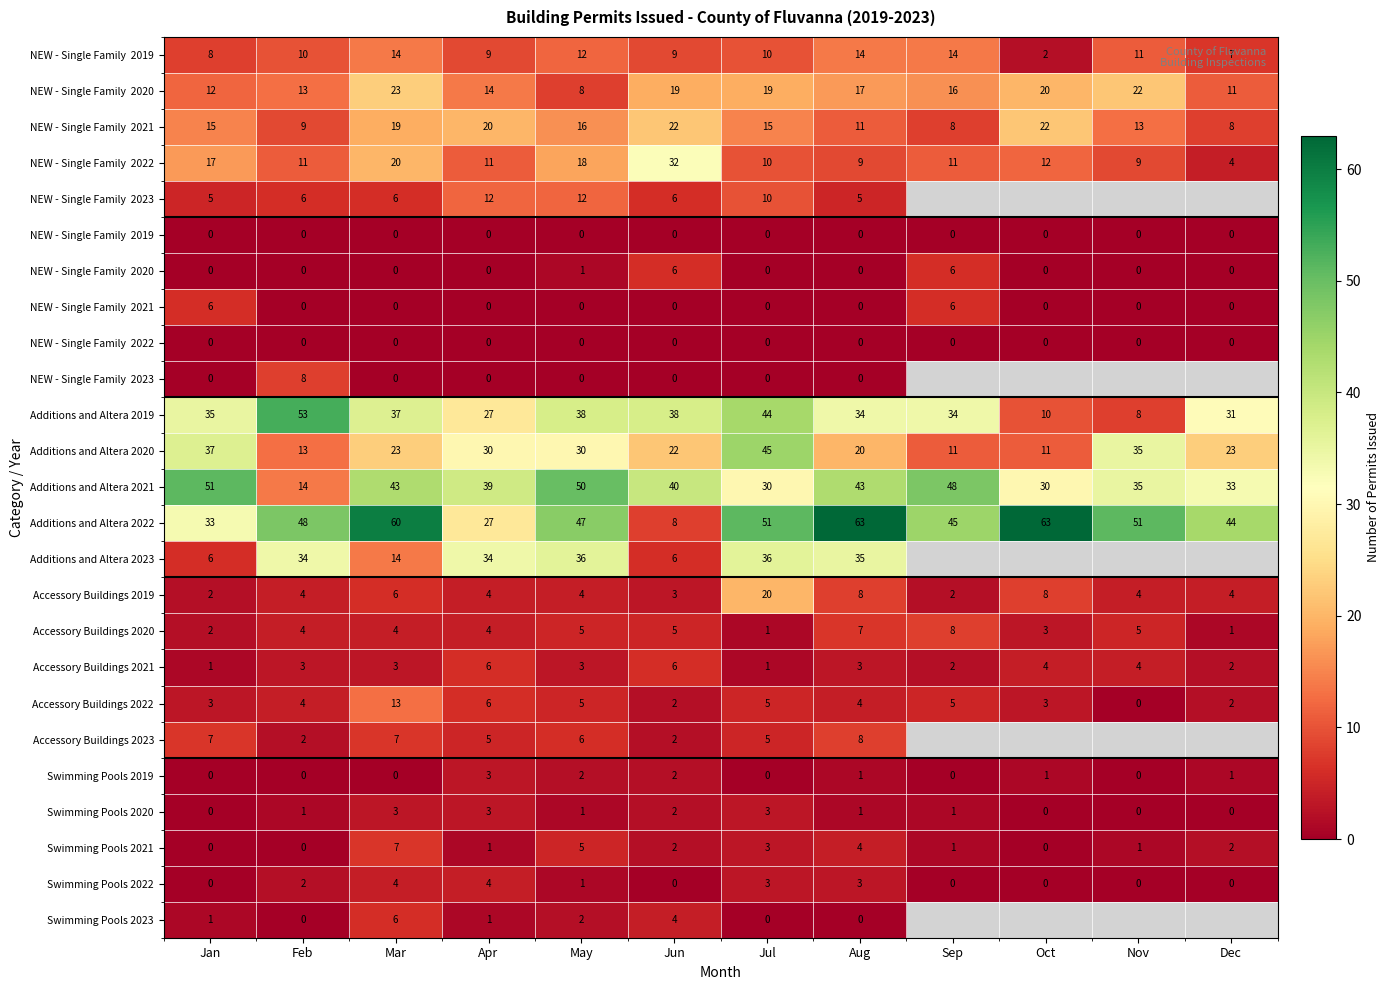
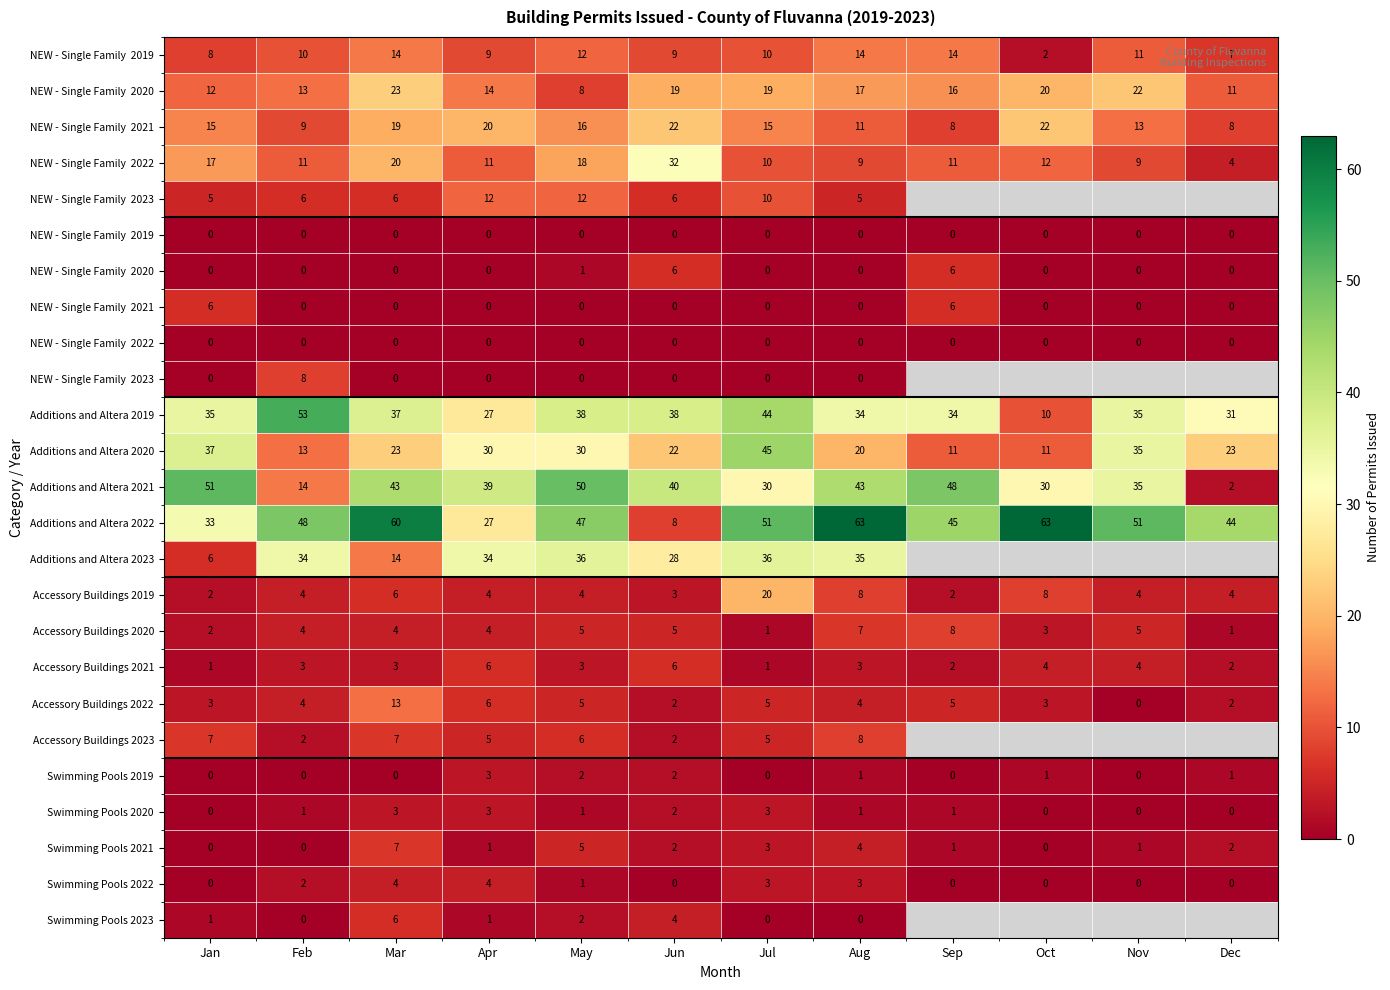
Additions and Altera 2019, Nov: 8 -> 35
Additions and Altera 2021, Dec: 33 -> 2
Additions and Altera 2023, Jun: 6 -> 28
